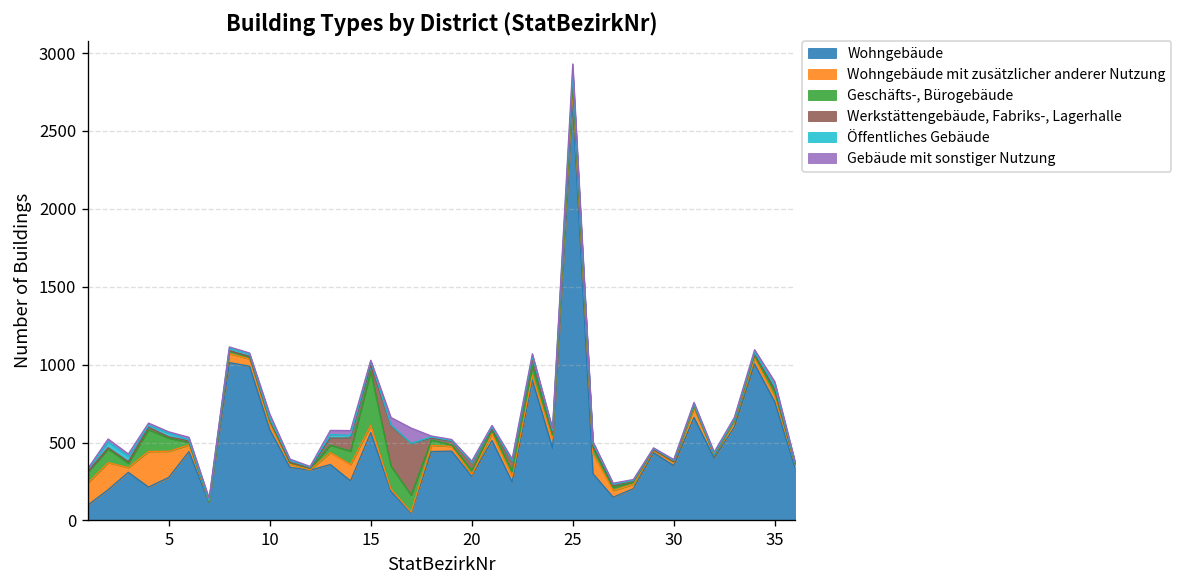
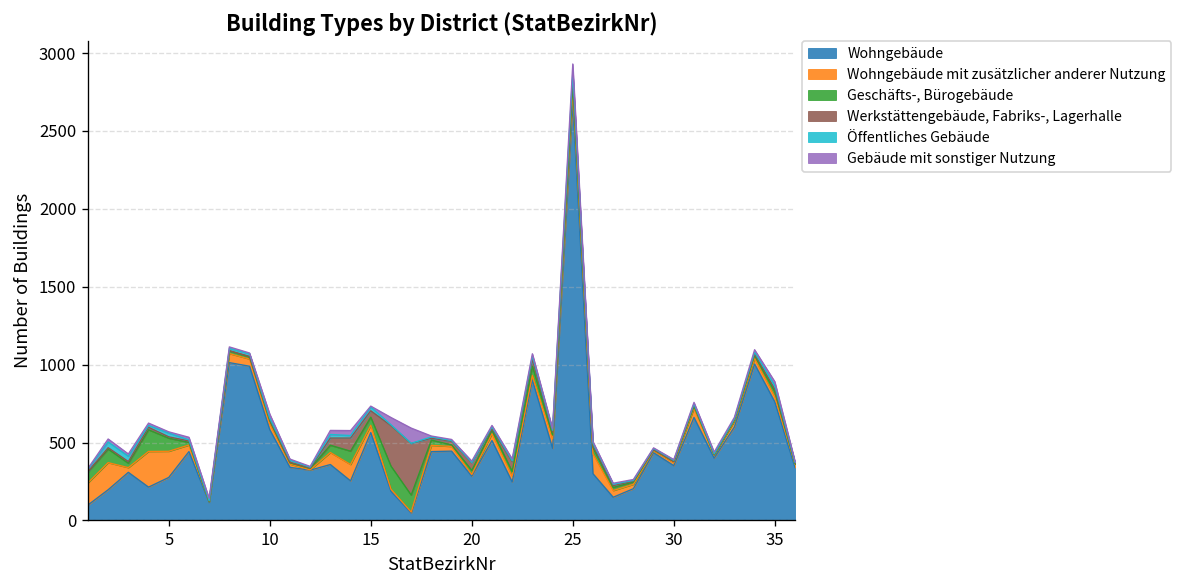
Geschäfts-, Bürogebäude, 15: 350 -> 50
